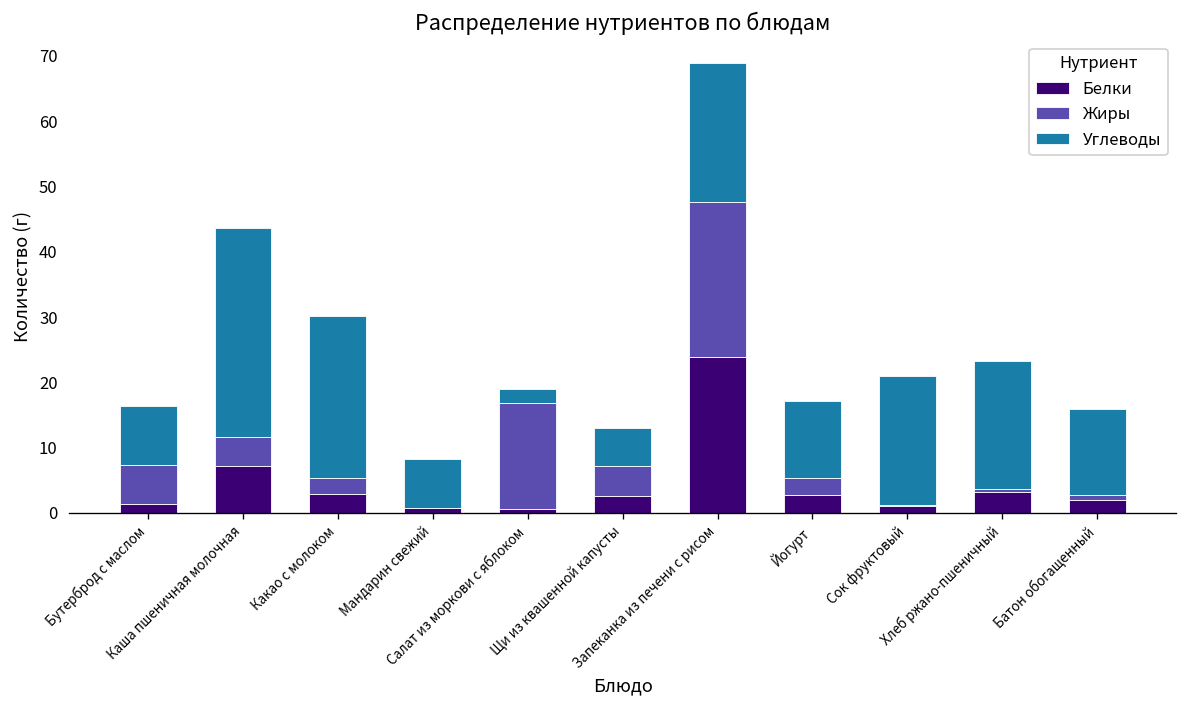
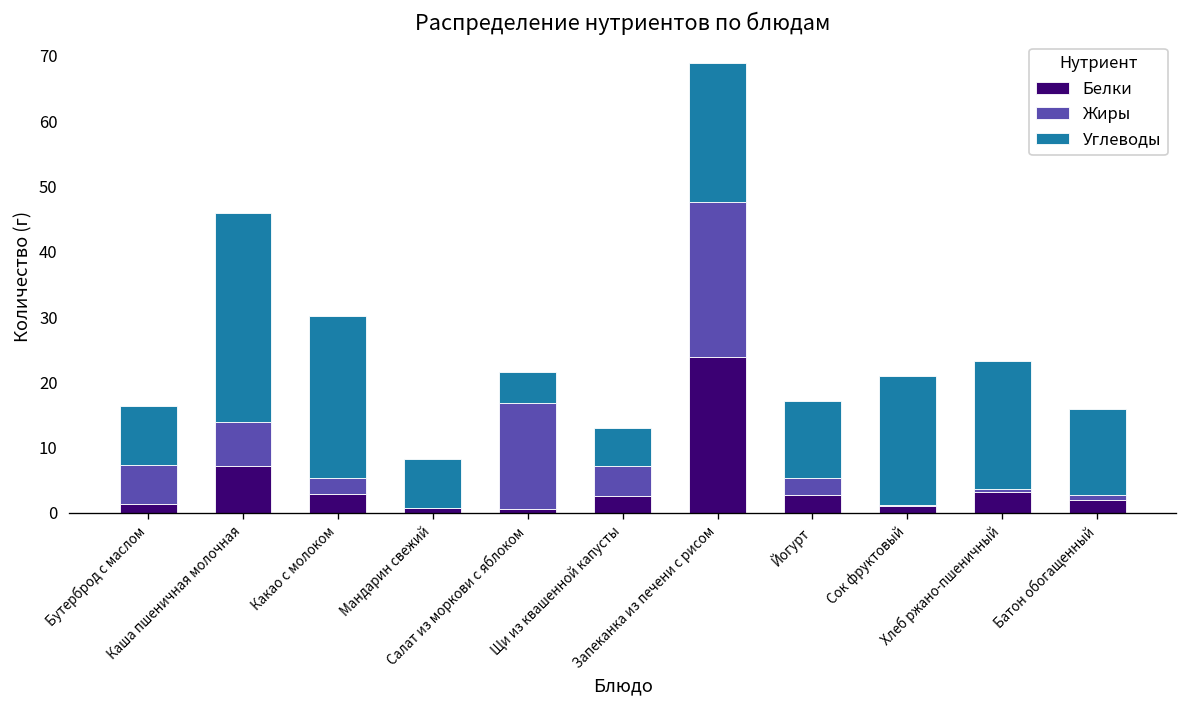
Жиры, Каша пшеничная молочная: 4 -> 7
Углеводы, Салат из моркови с яблоком: 2 -> 5
